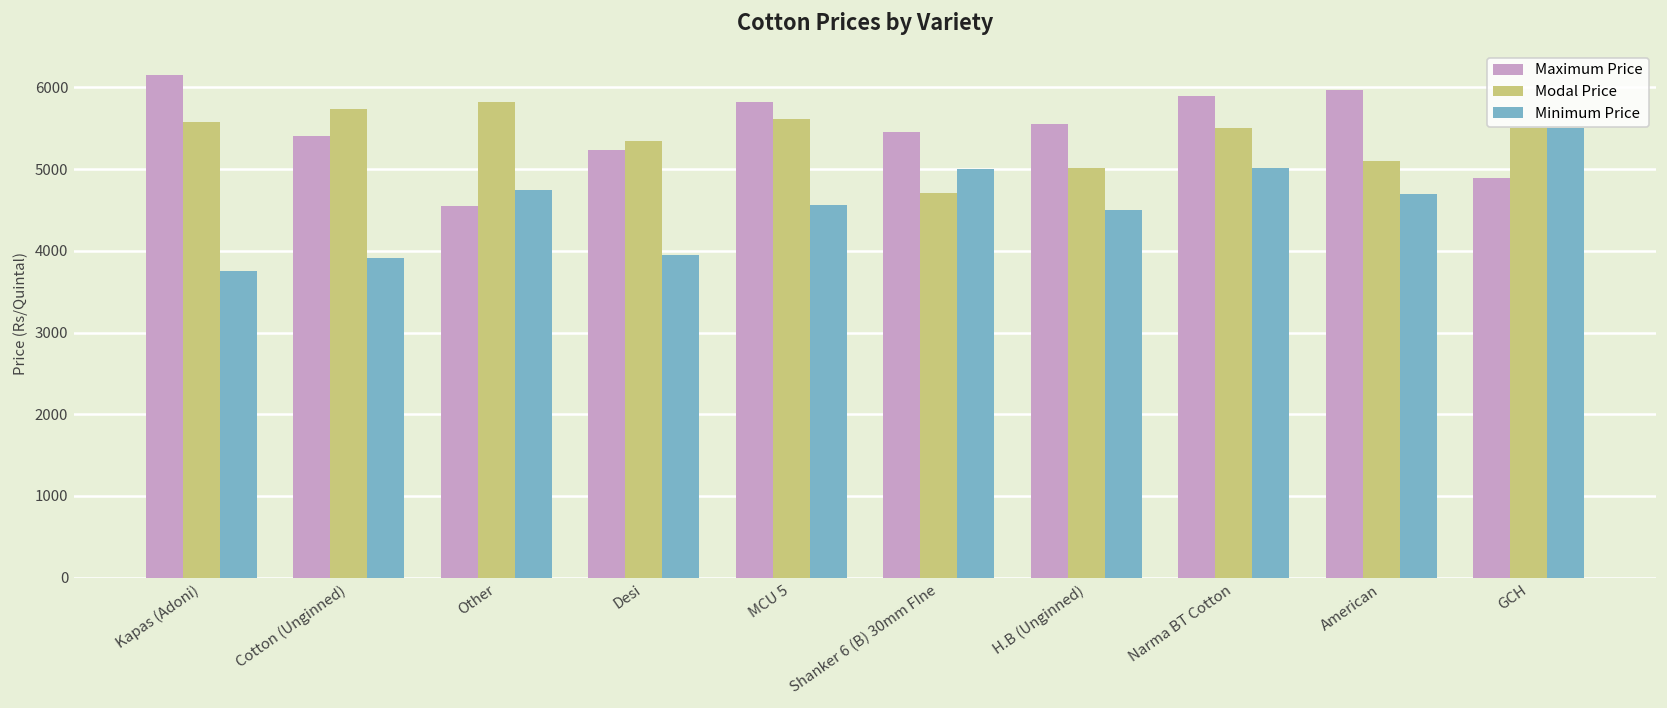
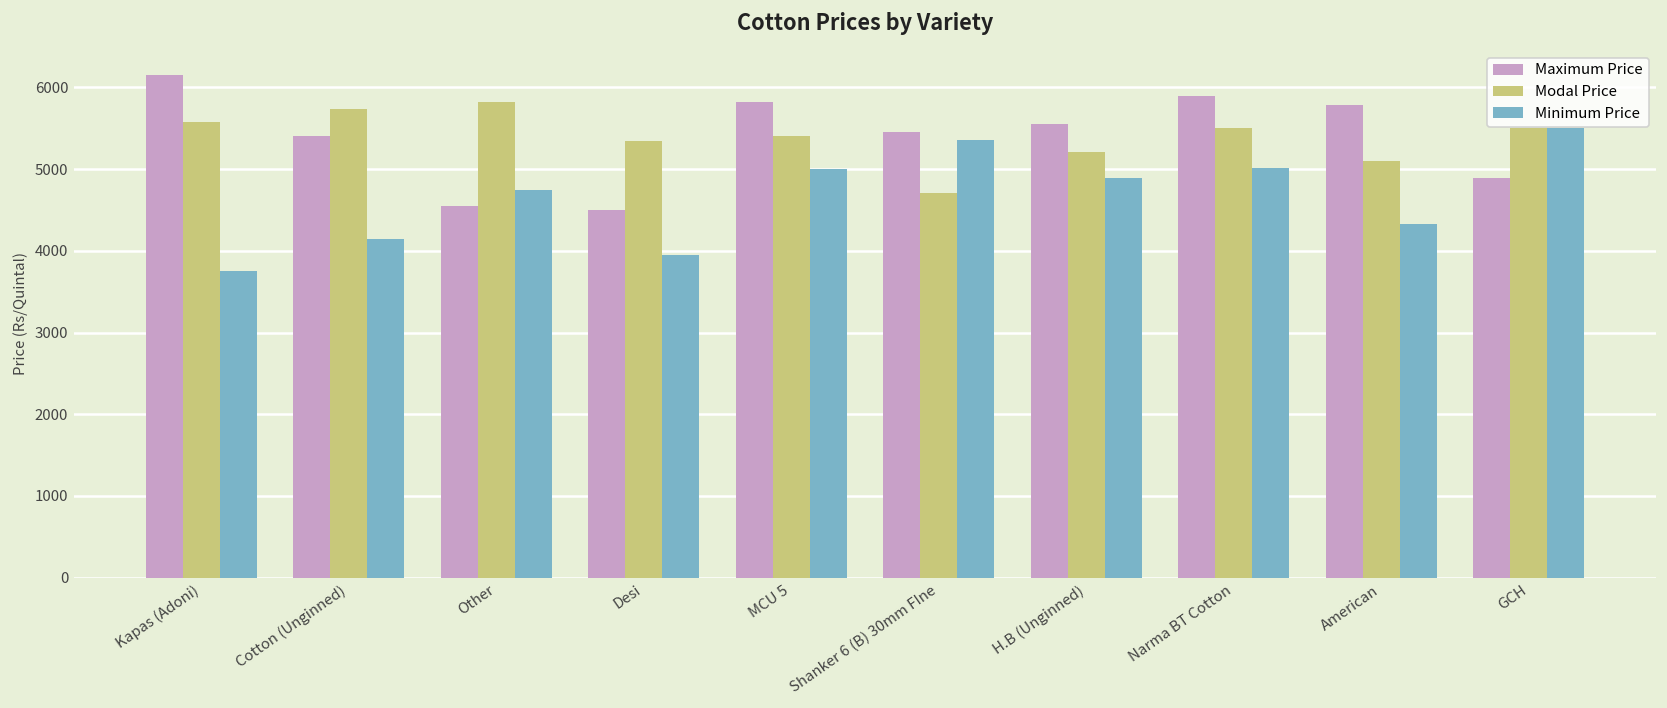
Minimum Price, Cotton (Unginned): 3900 -> 4200
Maximum Price, Desi: 5200 -> 4500
Modal Price, MCU 5: 5600 -> 5400
Minimum Price, MCU 5: 4600 -> 5000
Minimum Price, Shanker 6 (B) 30mm FIne: 5000 -> 5400
Modal Price, H.B (Unginned): 5000 -> 5200
Minimum Price, H.B (Unginned): 4500 -> 4900
Maximum Price, American: 6000 -> 5800
Minimum Price, American: 4700 -> 4300
